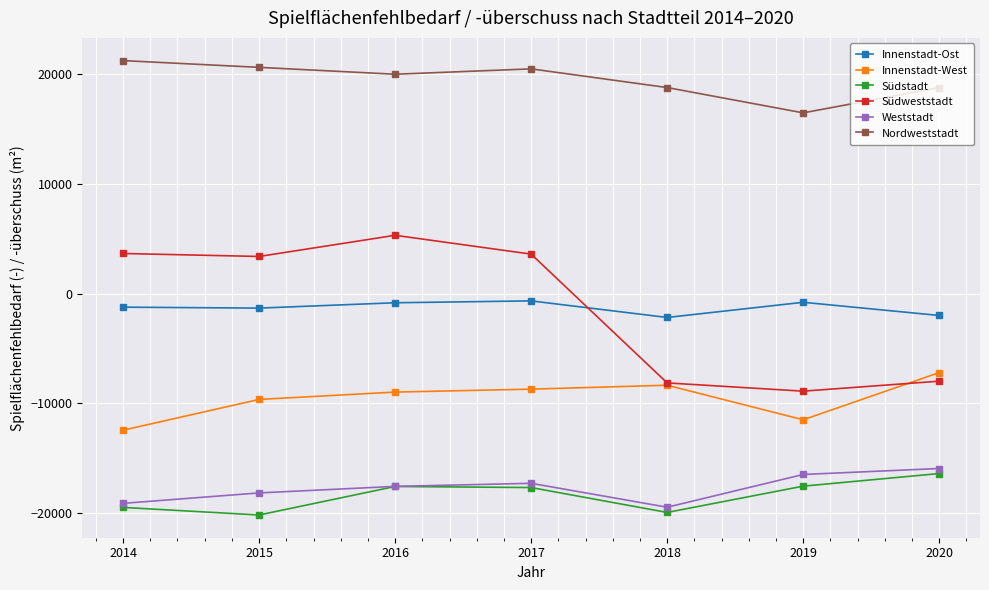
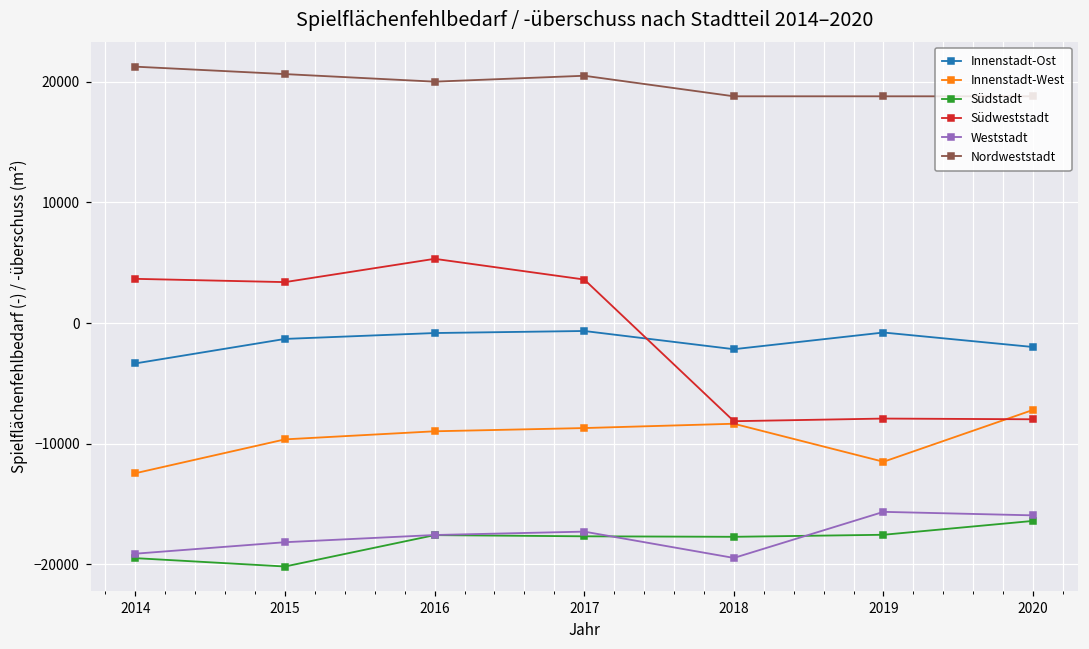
Innenstadt-Ost, 2014: -1200 -> -3300
Südstadt, 2018: -20000 -> -17700
Südweststadt, 2019: -8900 -> -7900
Weststadt, 2019: -16500 -> -15700
Nordweststadt, 2019: 16500 -> 18800
